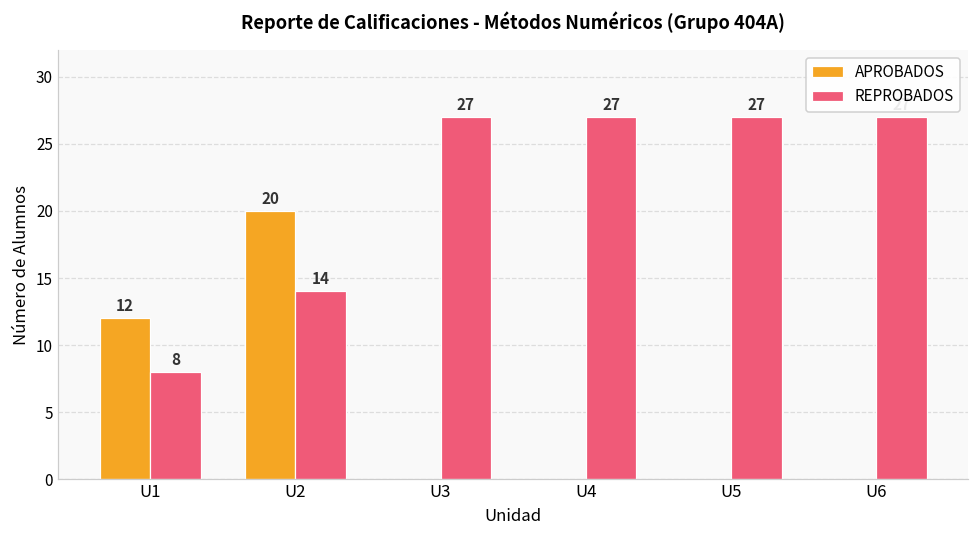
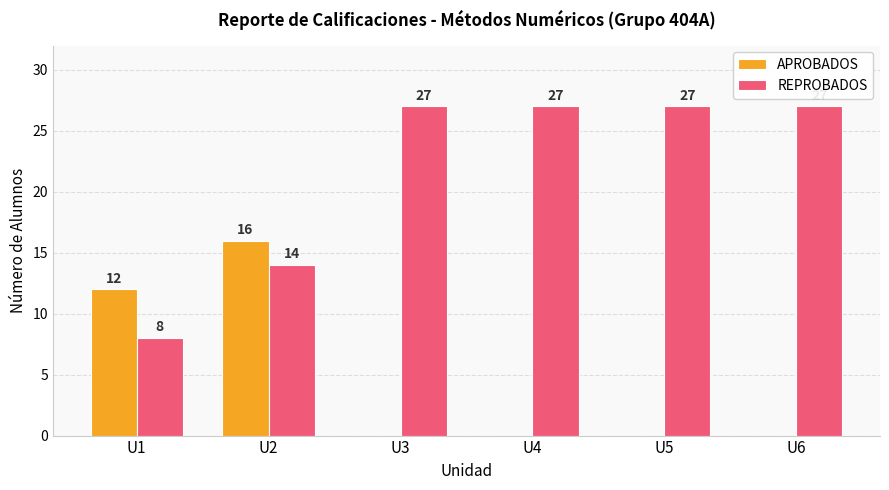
APROBADOS, U2: 20 -> 16
